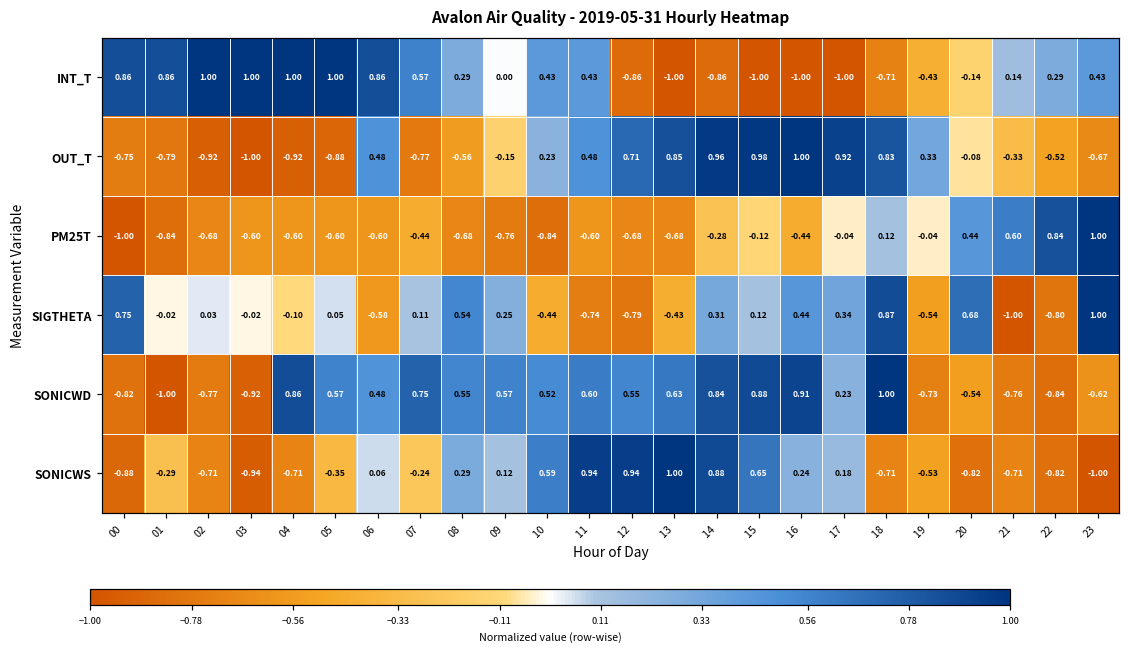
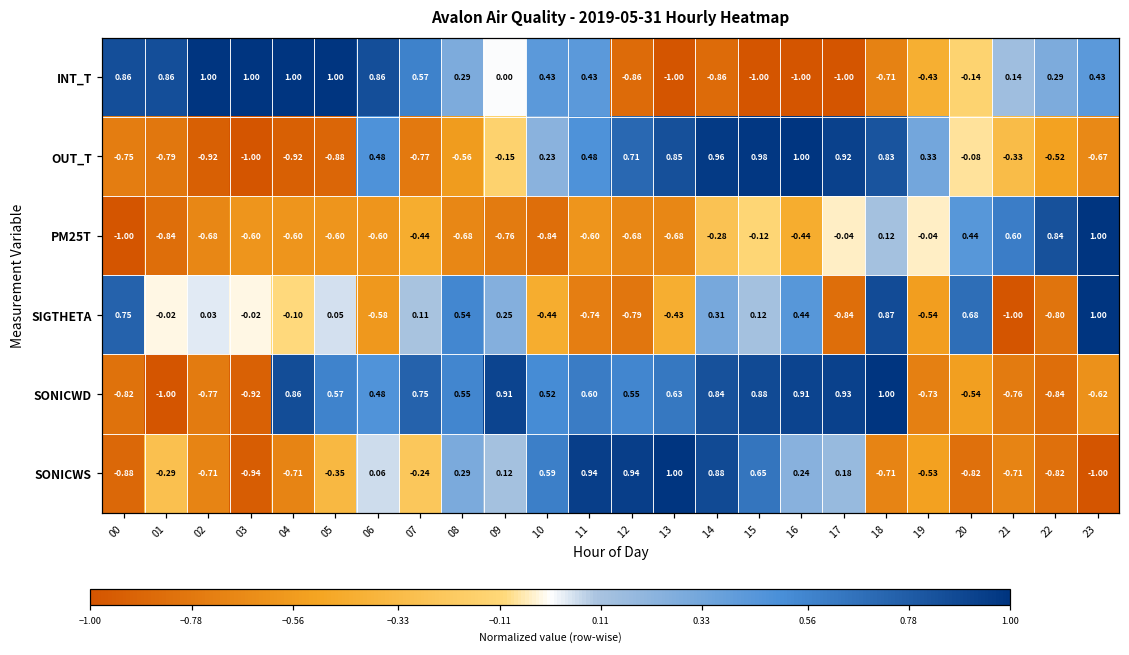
SIGTHETA, 17: 0.34 -> -0.84
SONICWD, 09: 0.57 -> 0.91
SONICWD, 17: 0.23 -> 0.93
